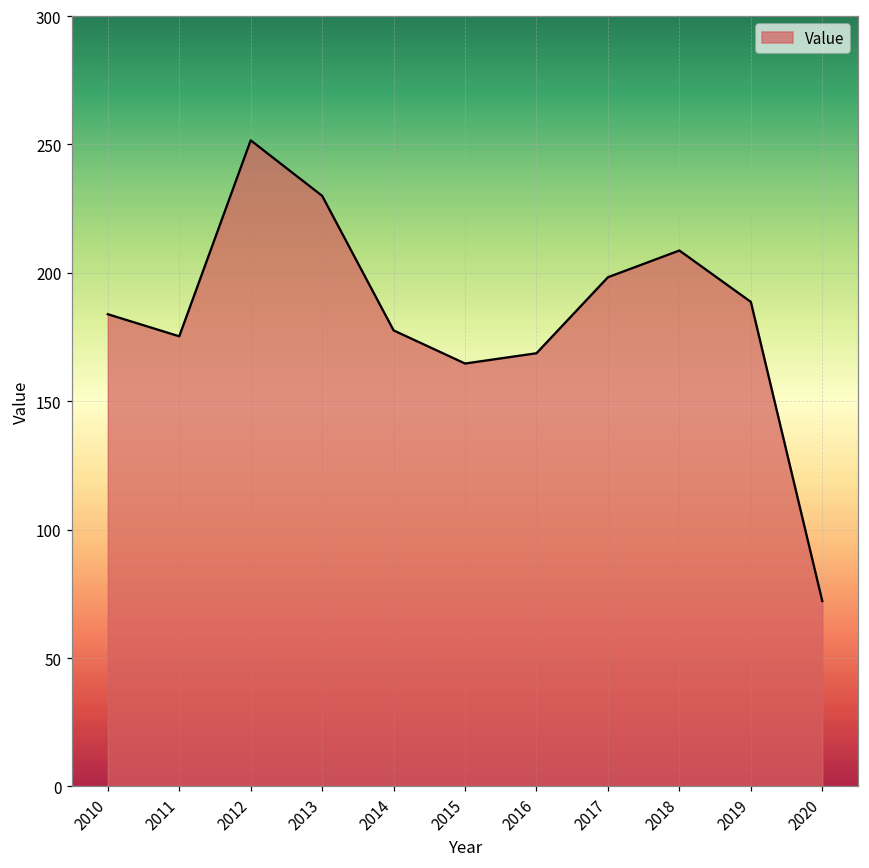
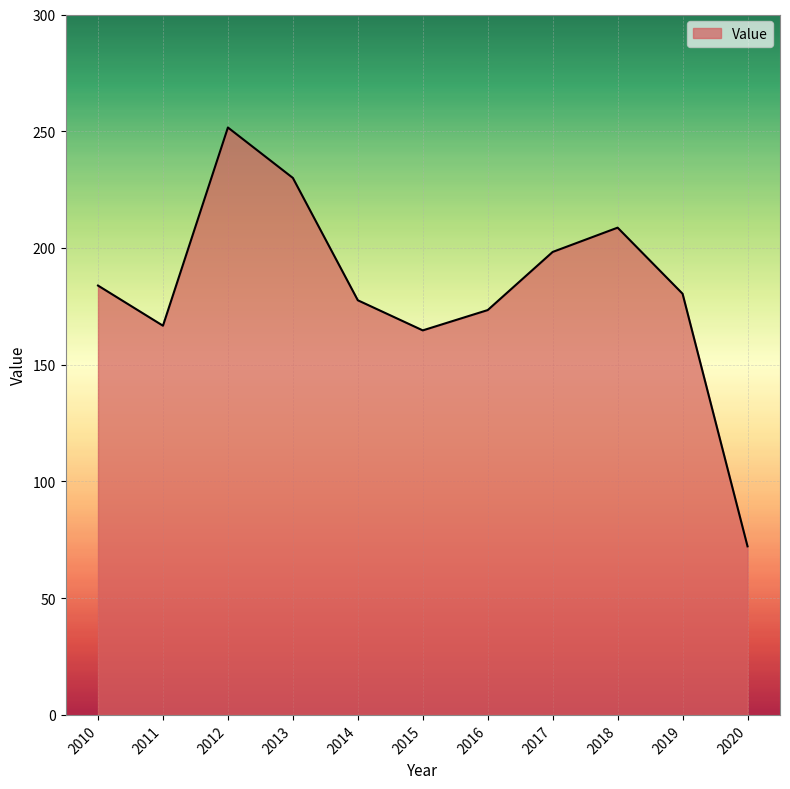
2011: 175 -> 167
2016: 169 -> 173
2019: 189 -> 180
